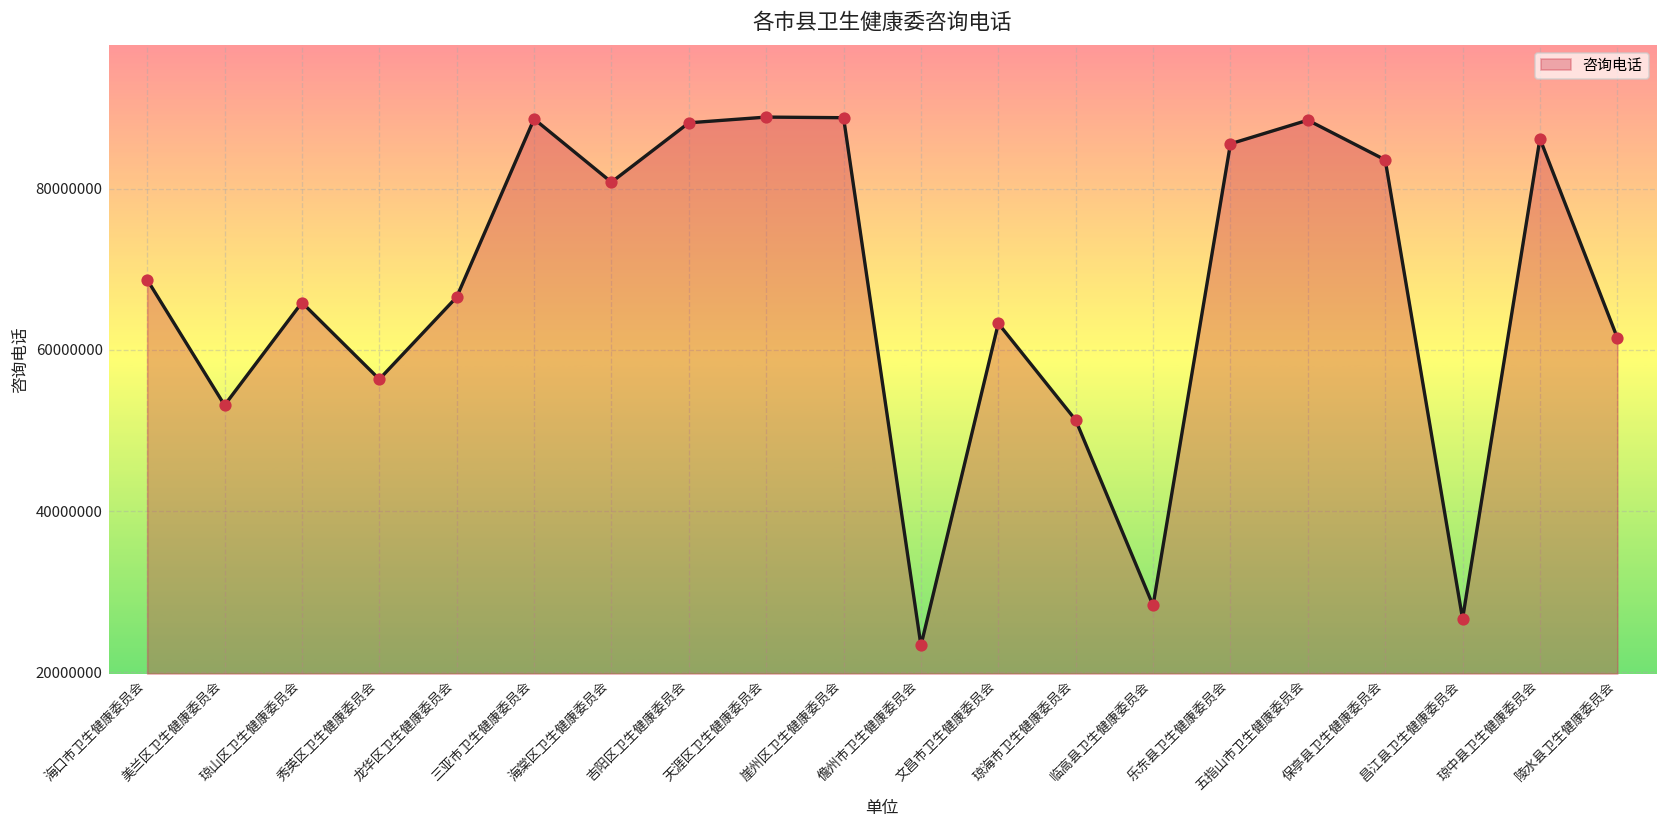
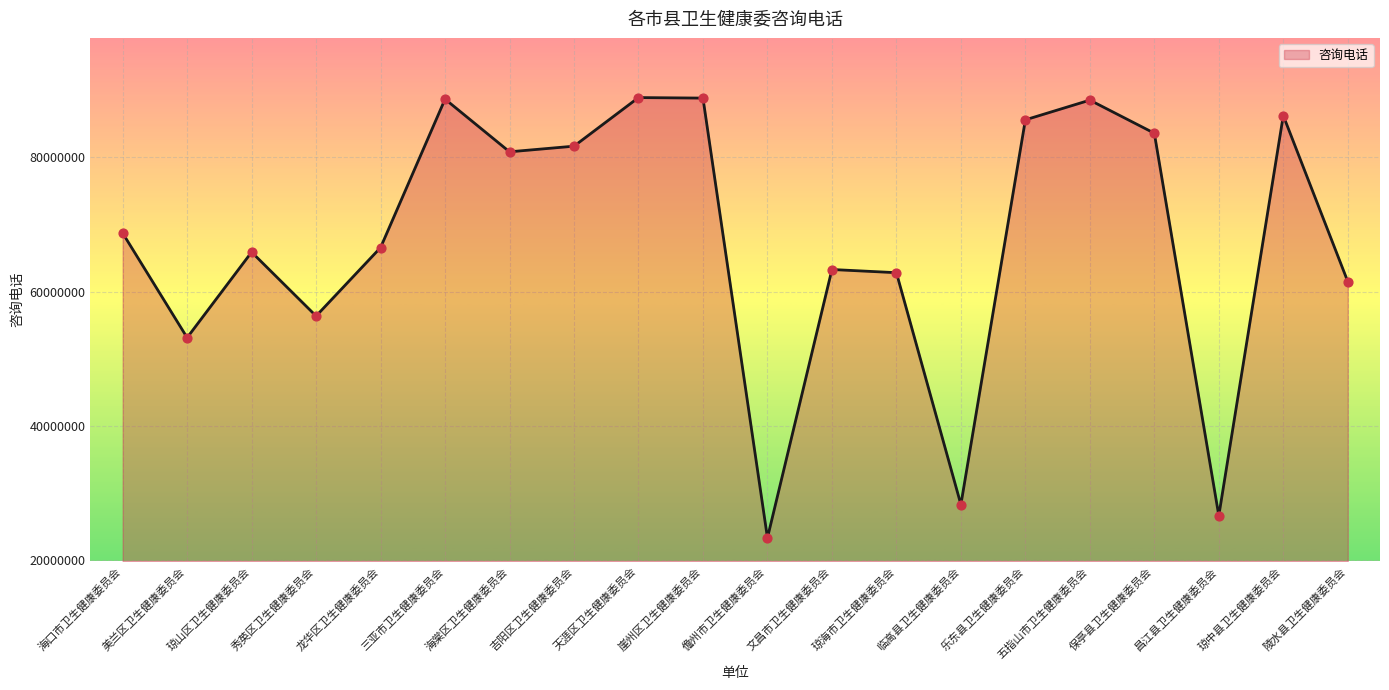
吉阳区卫生健康委员会: 88000000 -> 82000000
琼海市卫生健康委员会: 51000000 -> 63000000
